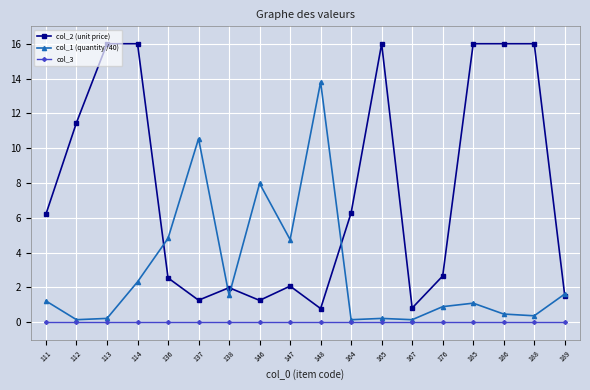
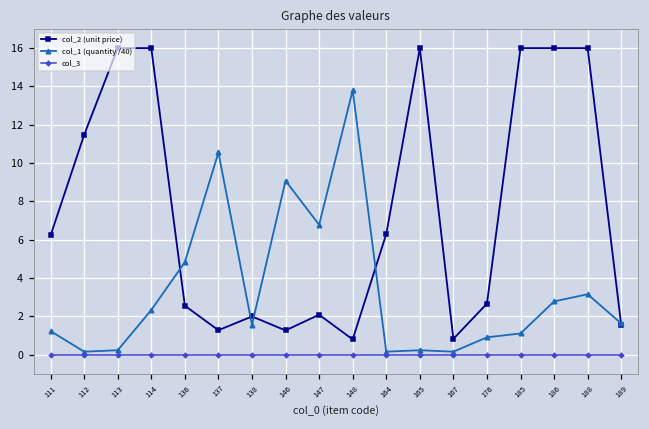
col_1 (quantity /40), 146: 8.0 -> 9.1
col_1 (quantity /40), 147: 4.8 -> 6.8
col_1 (quantity /40), 186: 0.5 -> 2.8
col_1 (quantity /40), 188: 0.4 -> 3.2
